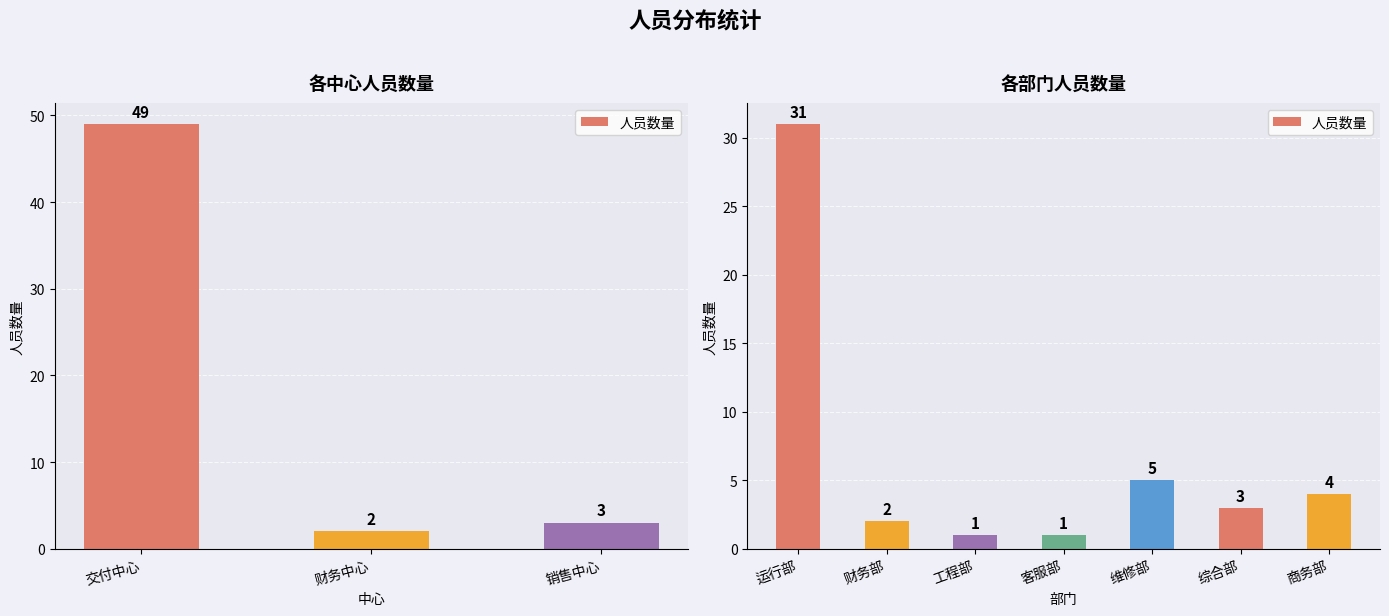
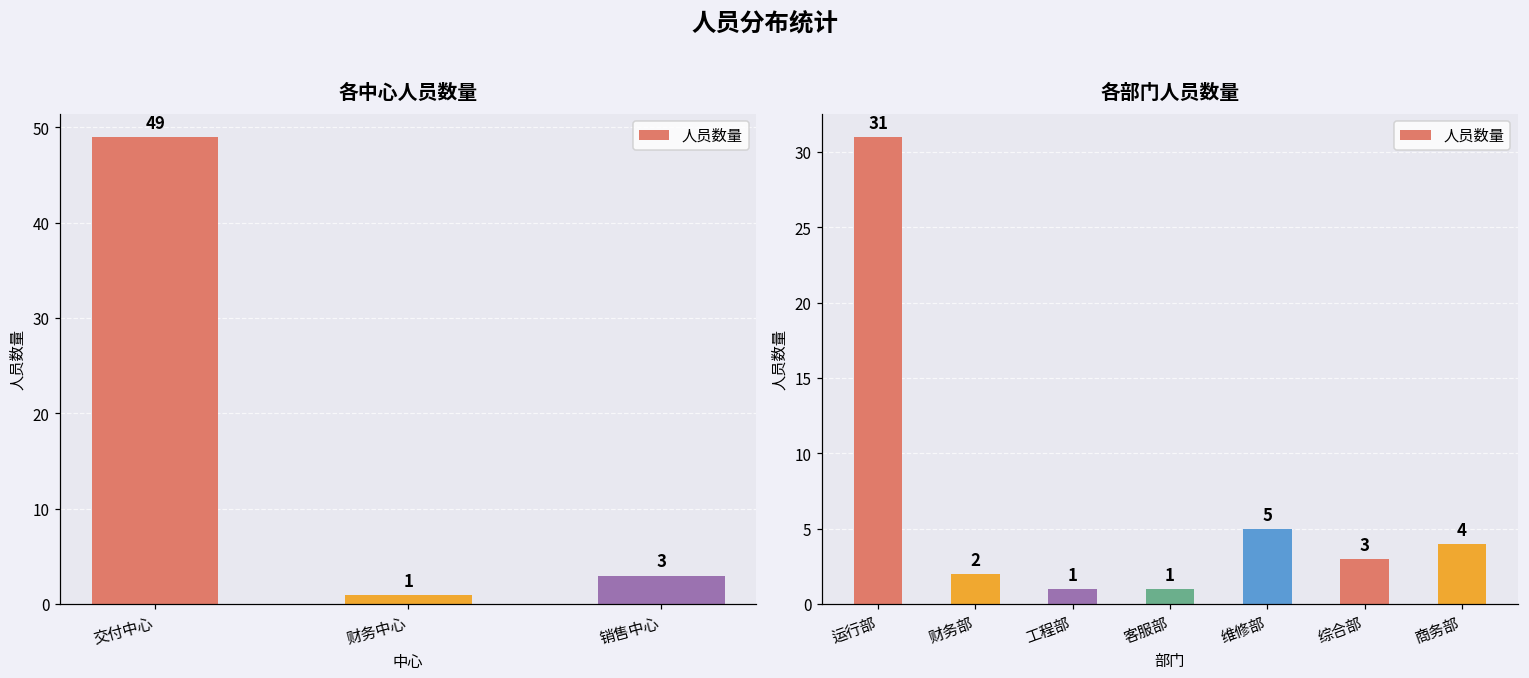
各中心人员数量, 财务中心: 2 -> 1
